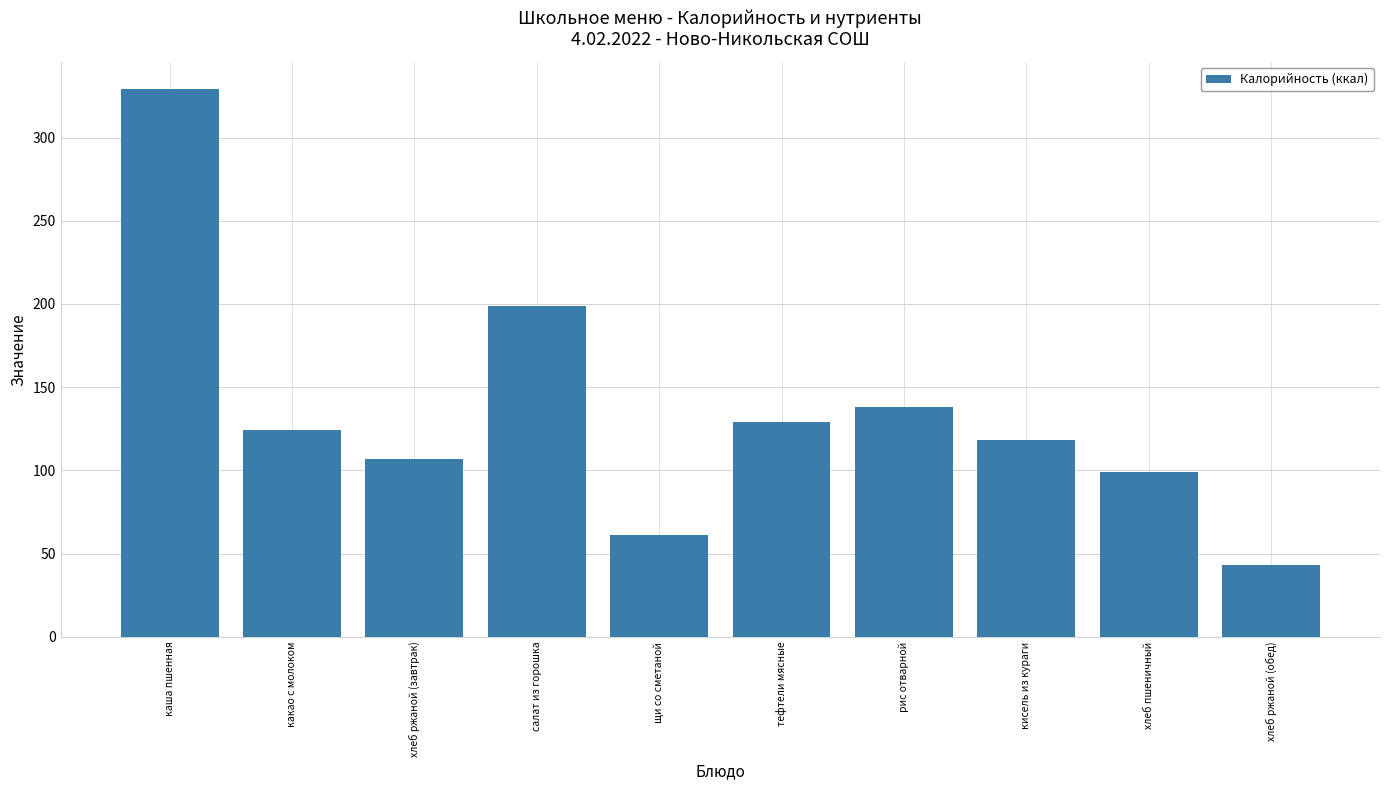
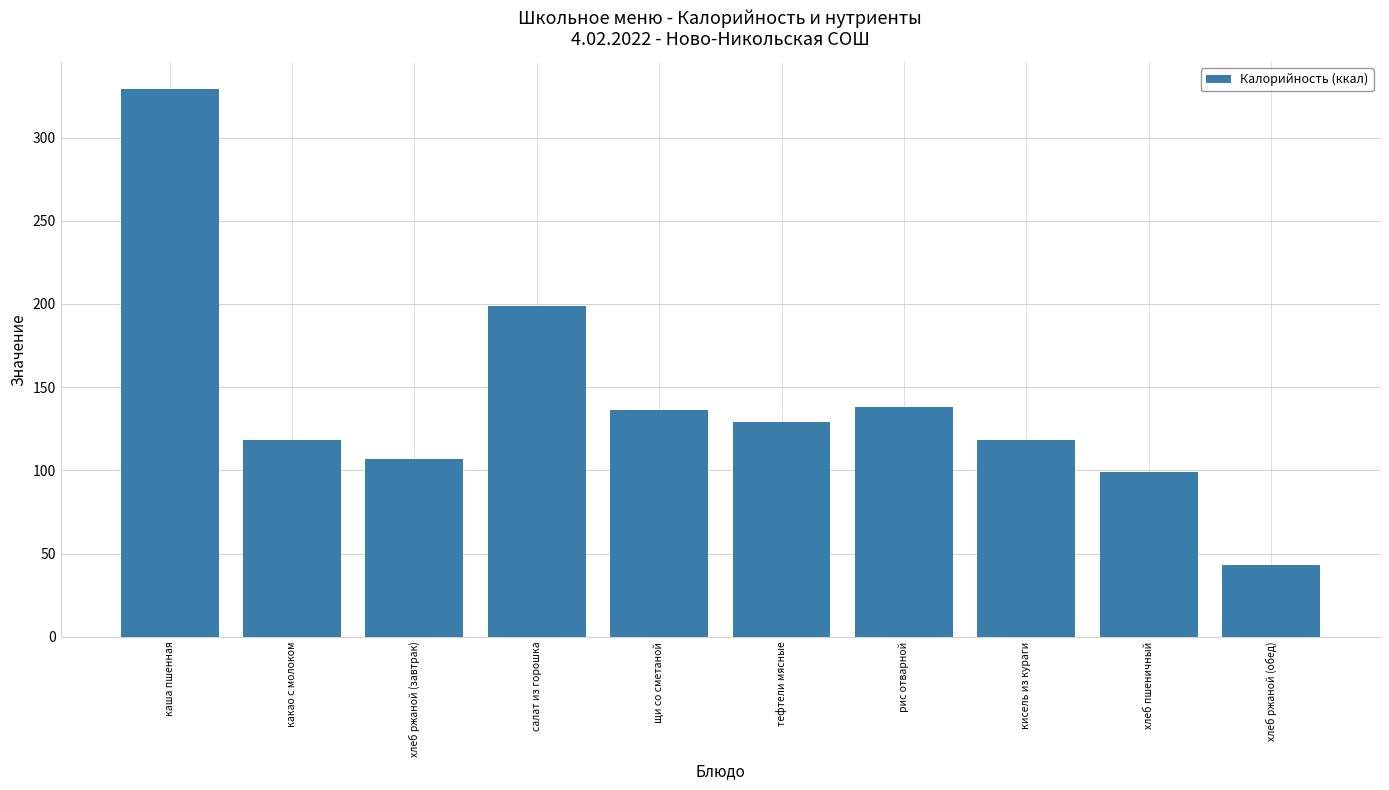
какао с молоком: 124 -> 118
щи со сметаной: 61 -> 136
